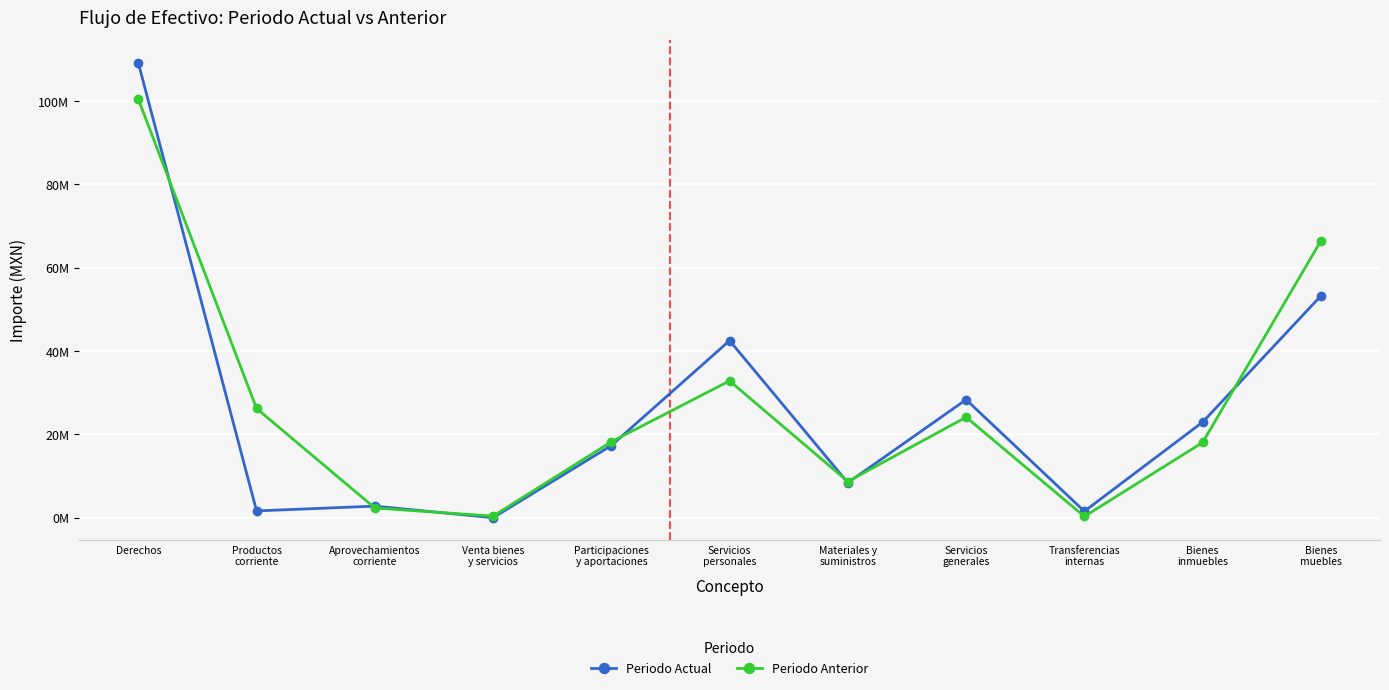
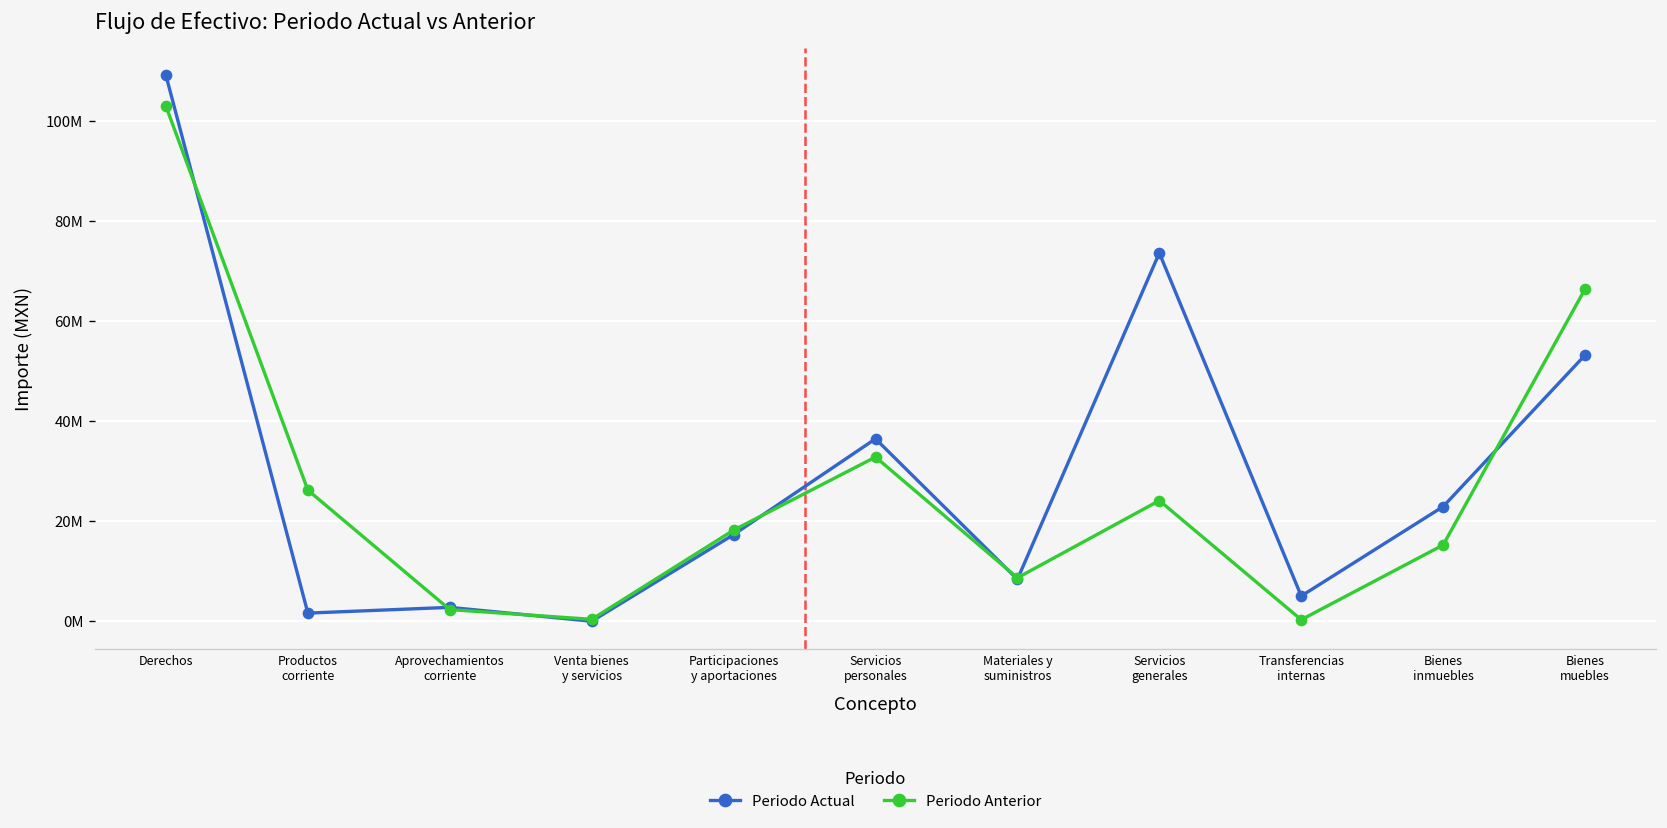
Periodo Anterior, Derechos: 100000000 -> 103000000
Periodo Actual, Servicios personales: 42000000 -> 36000000
Periodo Actual, Servicios generales: 28000000 -> 74000000
Periodo Actual, Transferencias internas: 2000000 -> 5000000
Periodo Anterior, Bienes inmuebles: 18000000 -> 15000000
